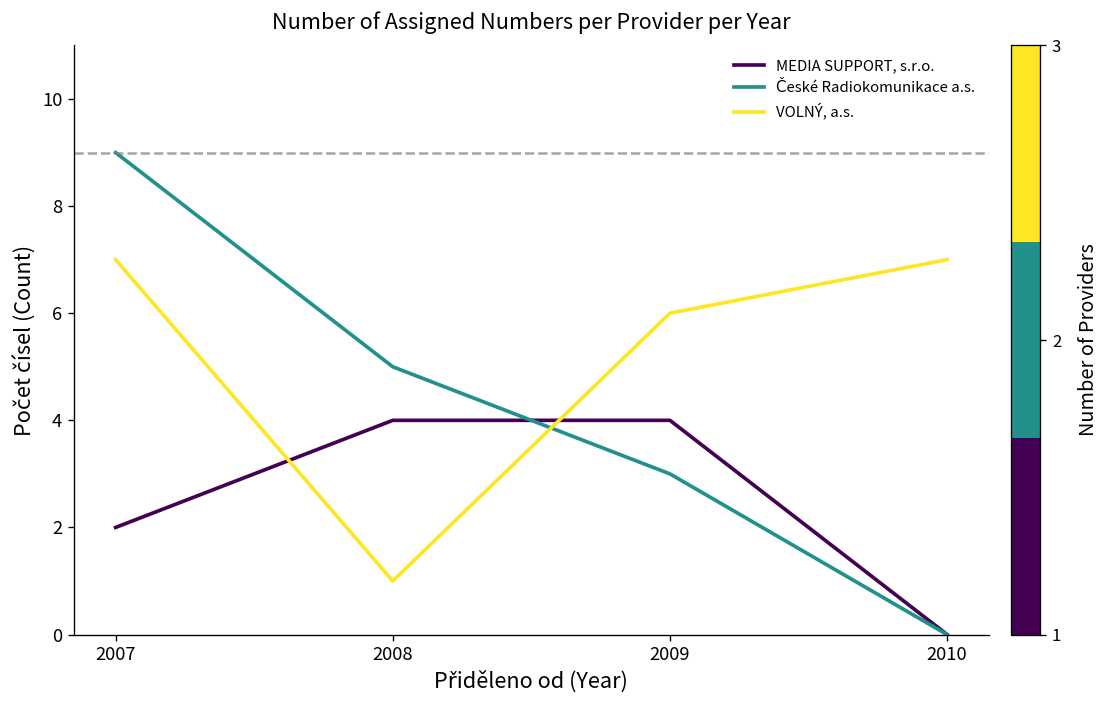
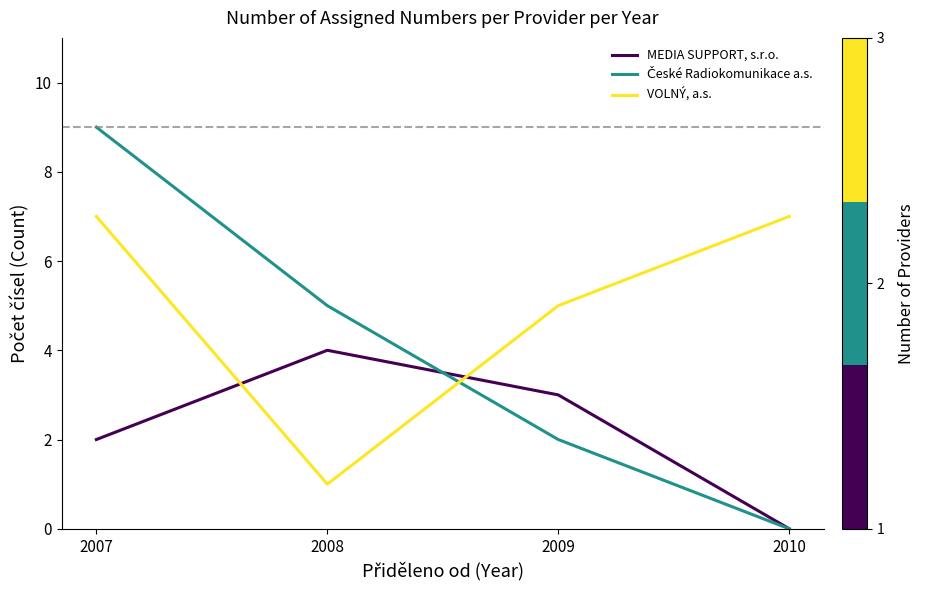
MEDIA SUPPORT, s.r.o., 2009: 4 -> 3
České Radiokomunikace a.s., 2009: 3 -> 2
VOLNÝ, a.s., 2009: 6 -> 5
